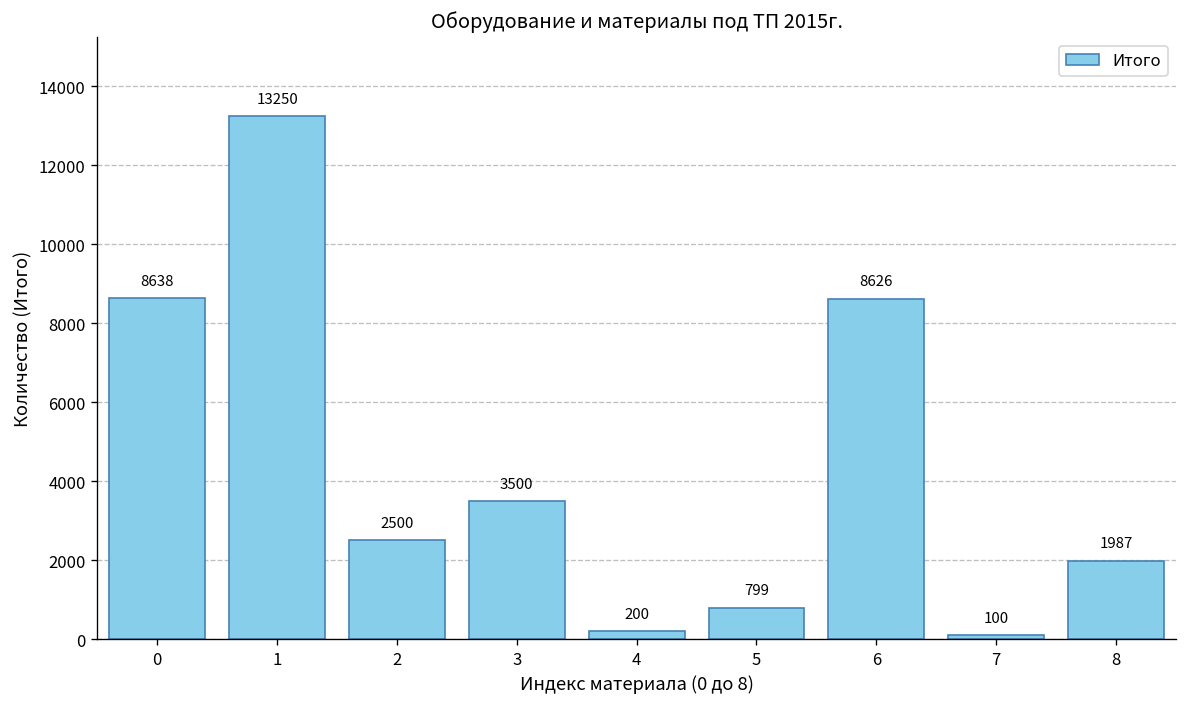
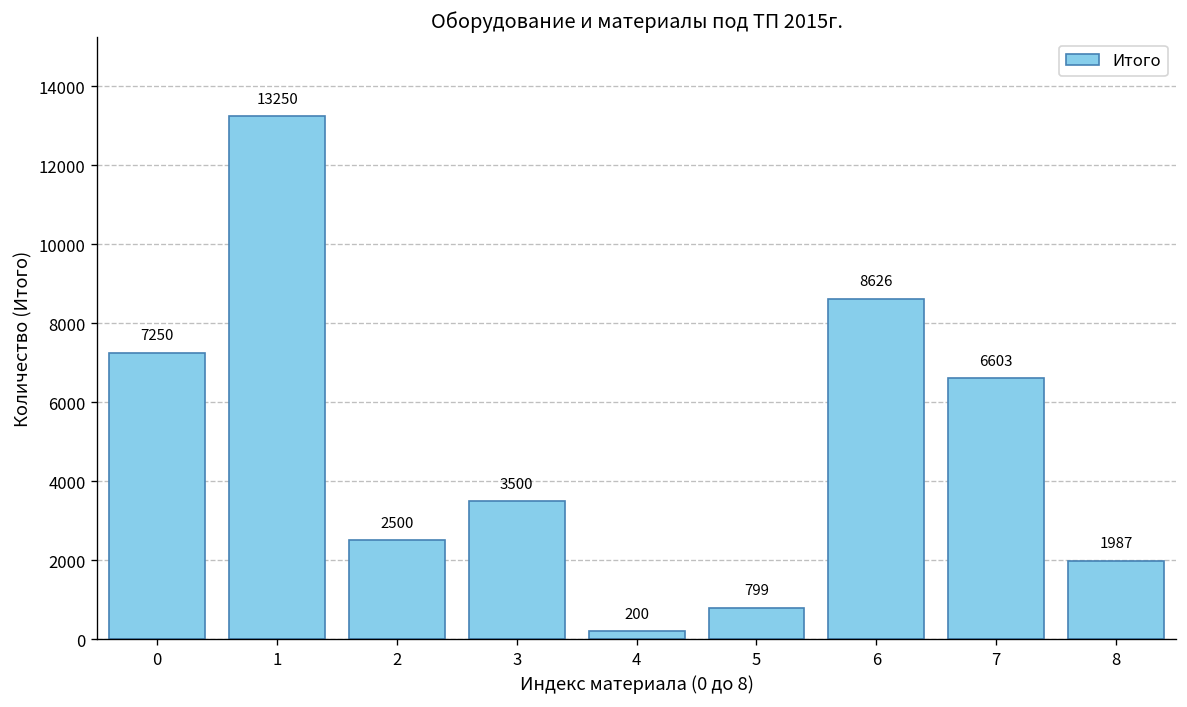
0: 8638 -> 7250
7: 100 -> 6603
